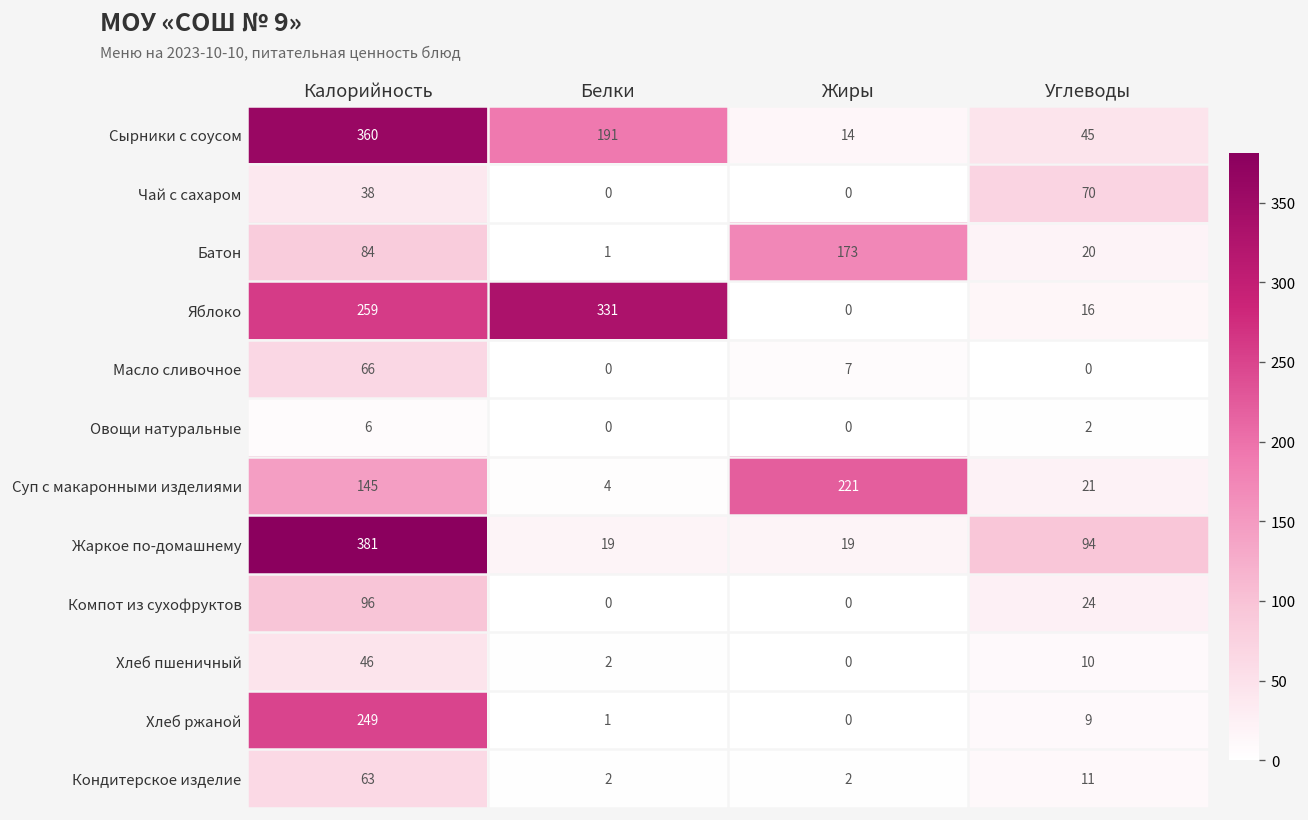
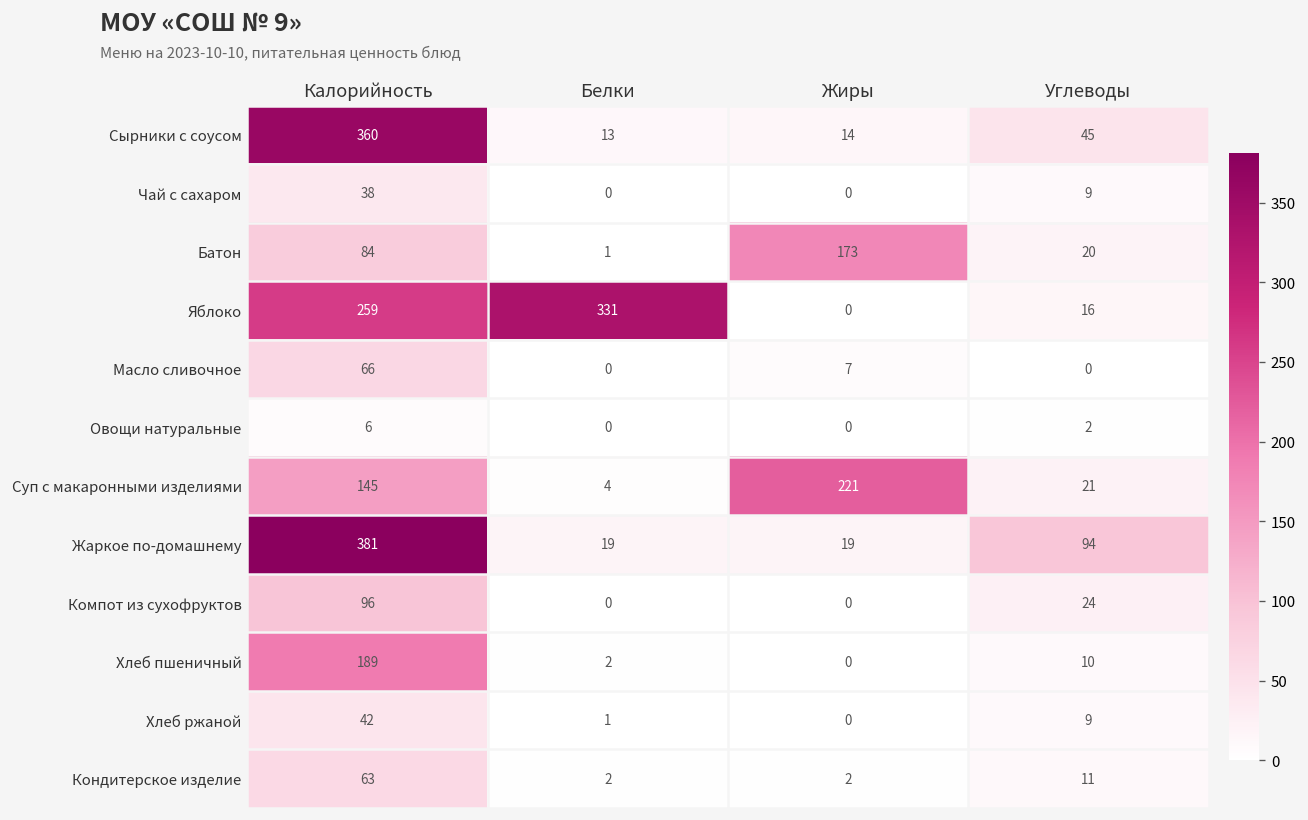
Сырники с соусом, Белки: 191 -> 13
Чай с сахаром, Углеводы: 70 -> 9
Хлеб пшеничный, Калорийность: 46 -> 189
Хлеб ржаной, Калорийность: 249 -> 42
